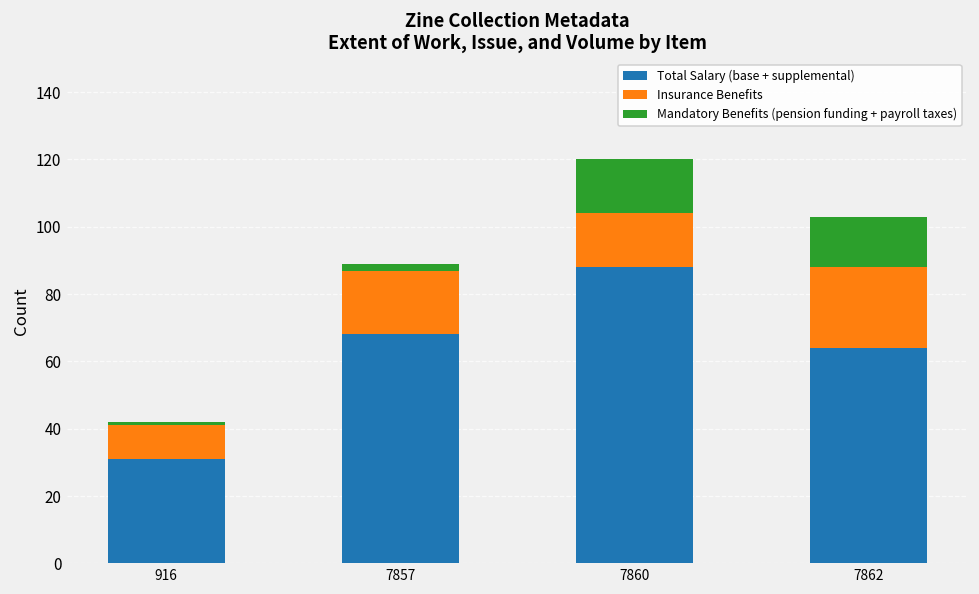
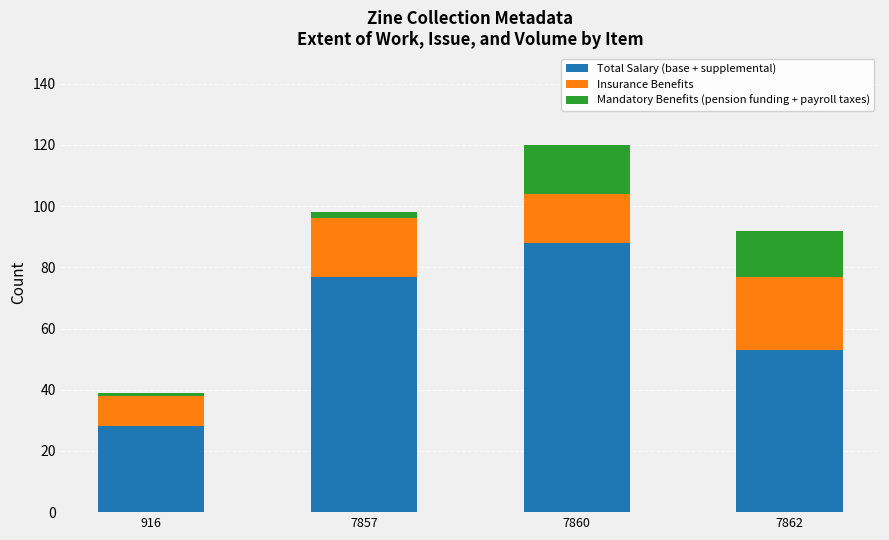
Total Salary (base + supplemental), 916: 31 -> 28
Total Salary (base + supplemental), 7857: 68 -> 77
Total Salary (base + supplemental), 7862: 64 -> 53
